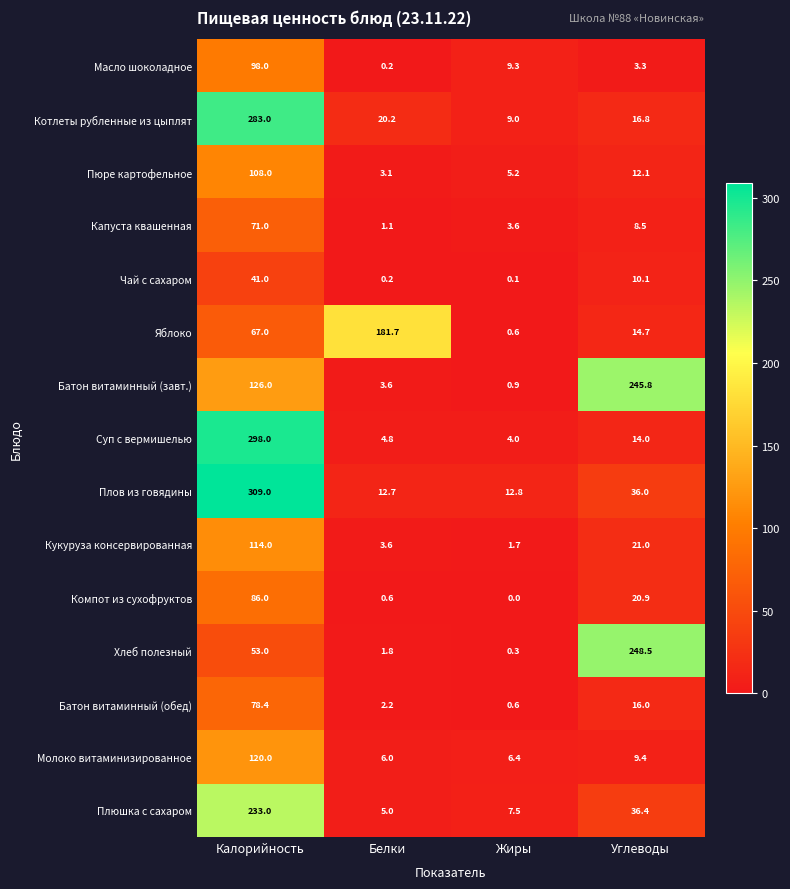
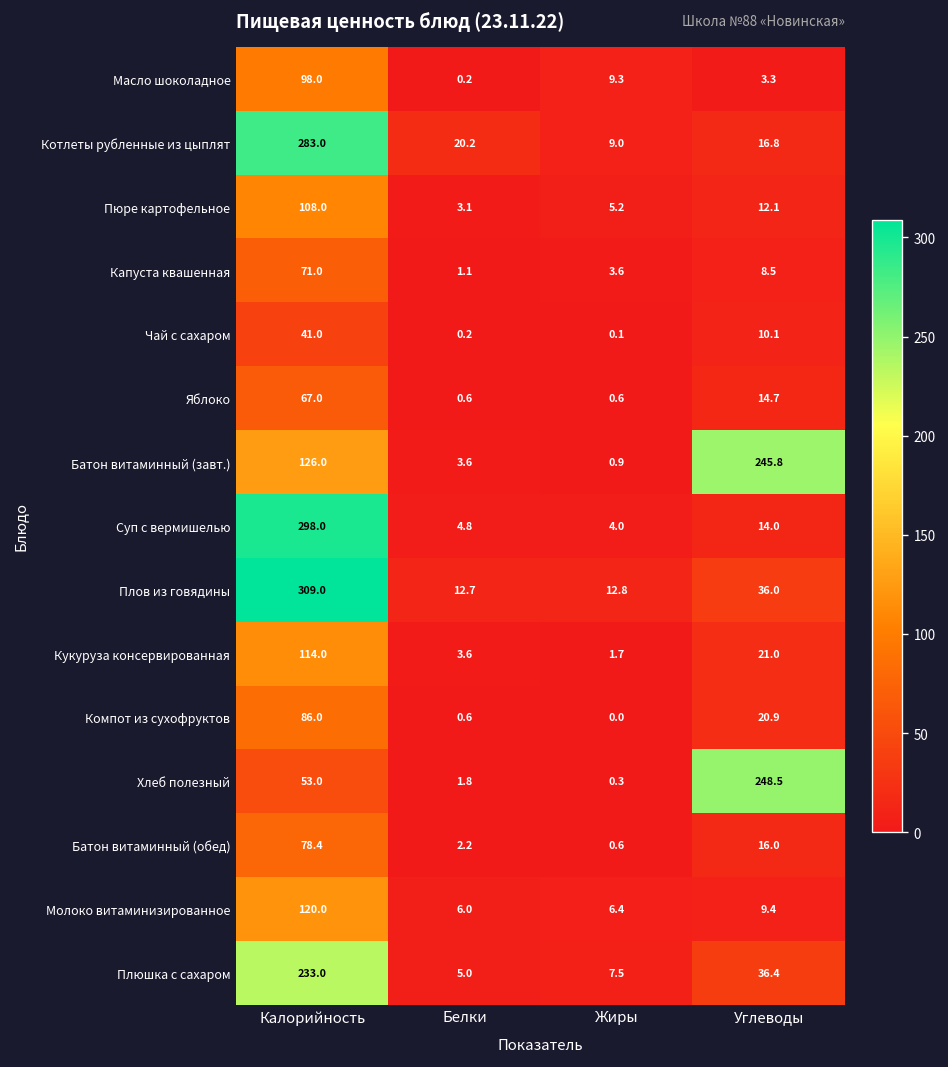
Яблоко, Белки: 181.7 -> 0.6
